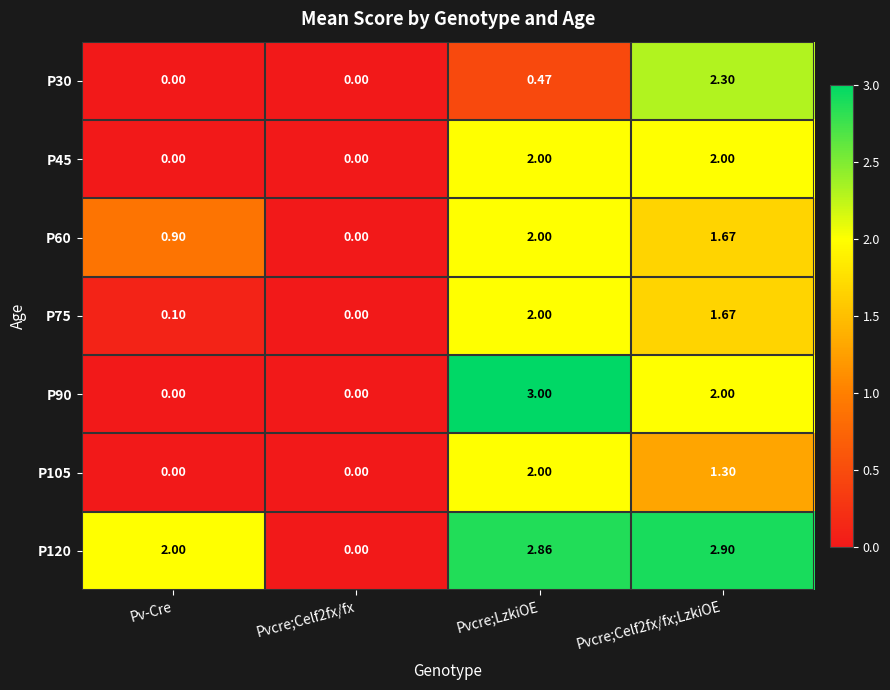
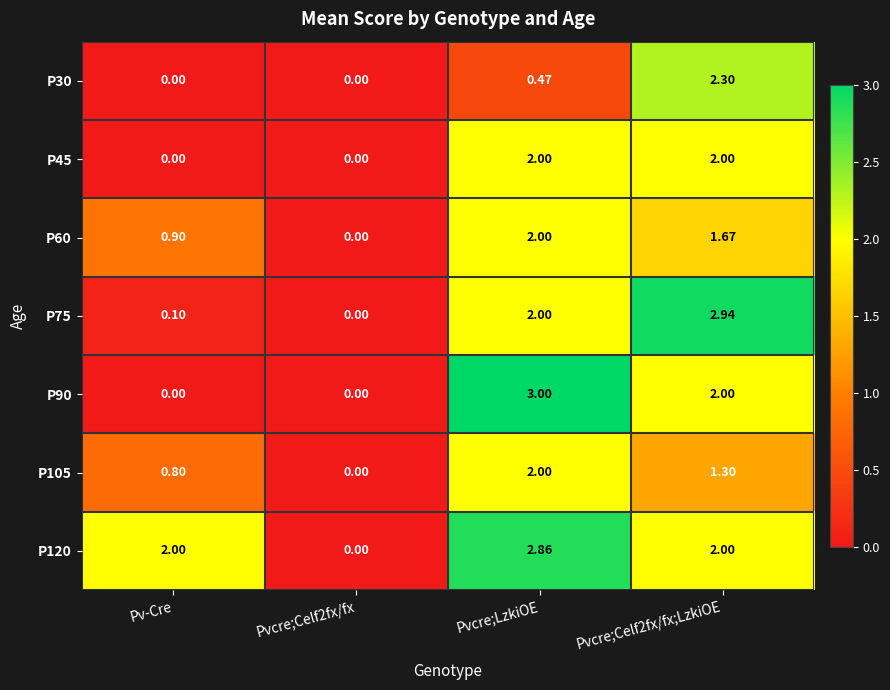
P75, Pvcre;Celf2fx/fx;LzkiOE: 1.67 -> 2.94
P105, Pv-Cre: 0.00 -> 0.80
P120, Pvcre;Celf2fx/fx;LzkiOE: 2.90 -> 2.00
